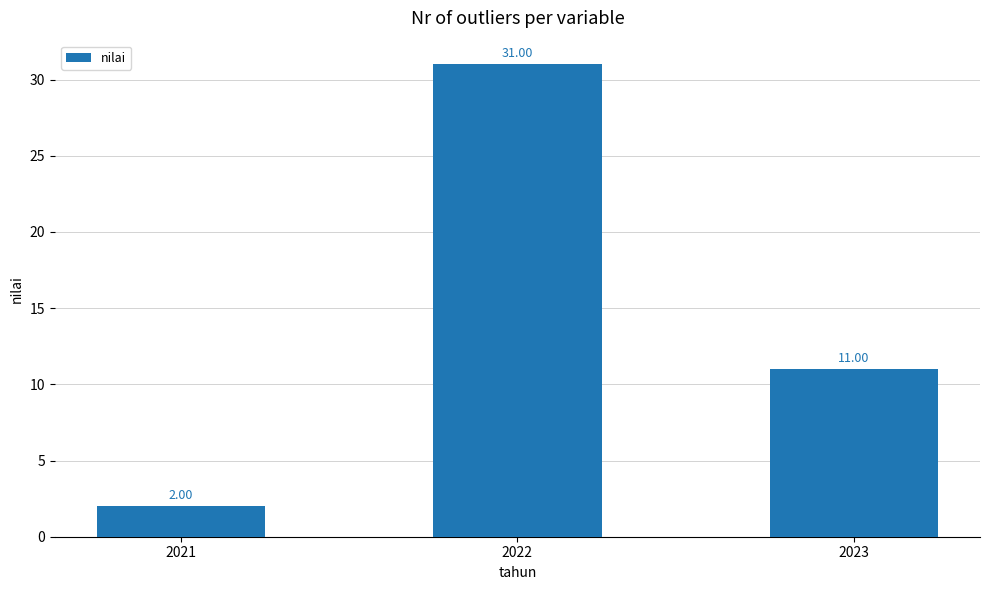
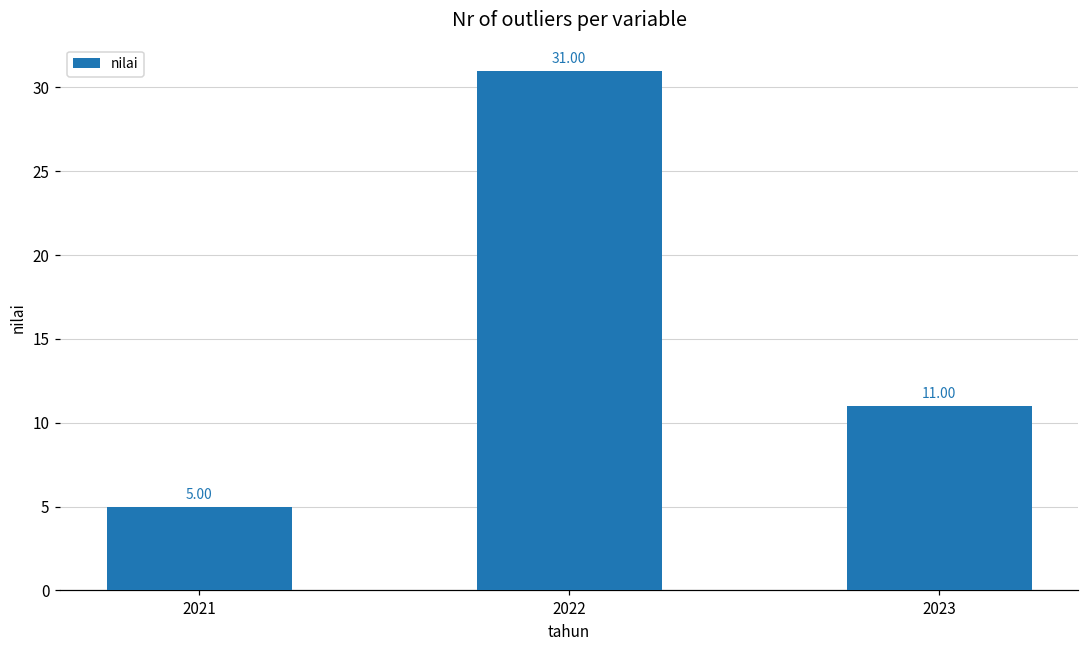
2021: 2.00 -> 5.00
